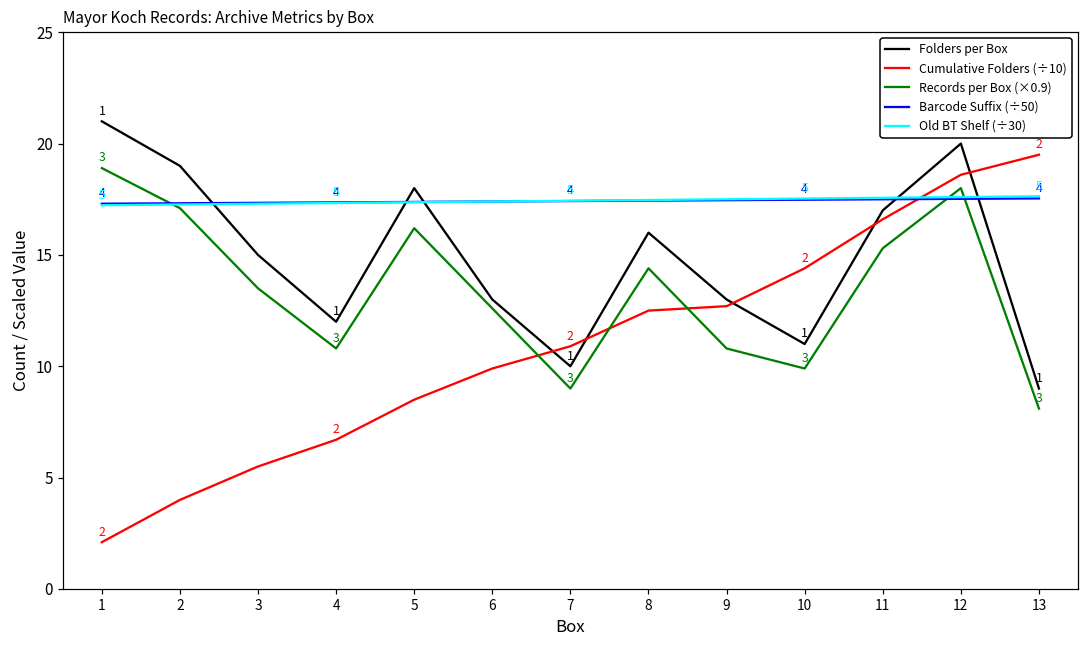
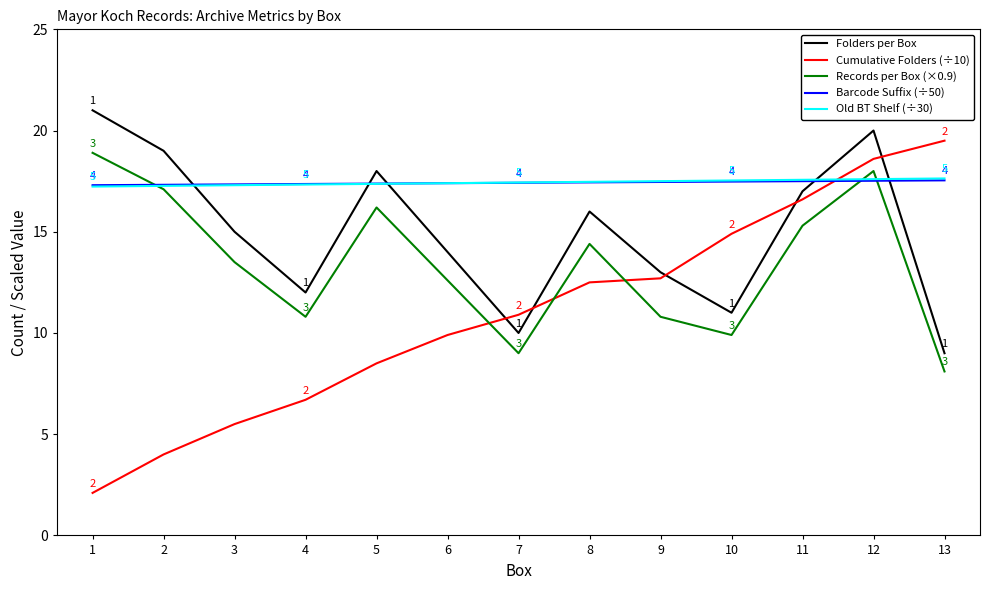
Folders per Box, 6: 13 -> 14
Cumulative Folders (÷10), 10: 14.4 -> 14.9
